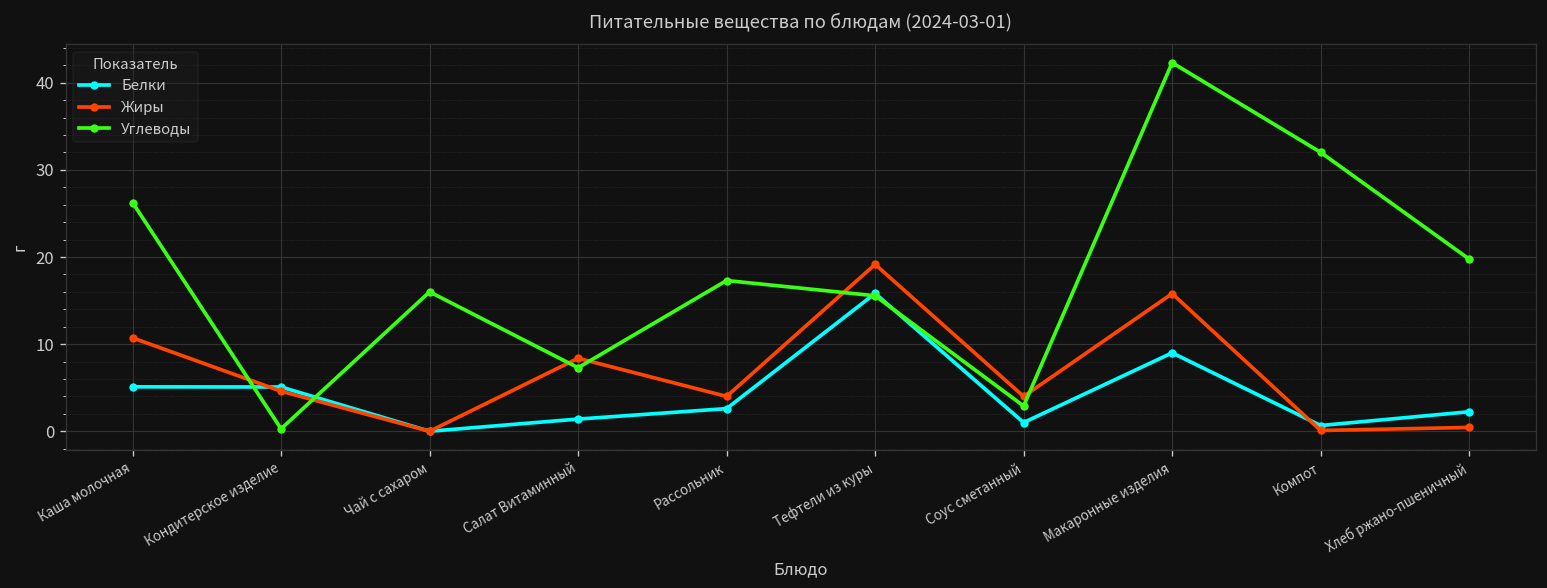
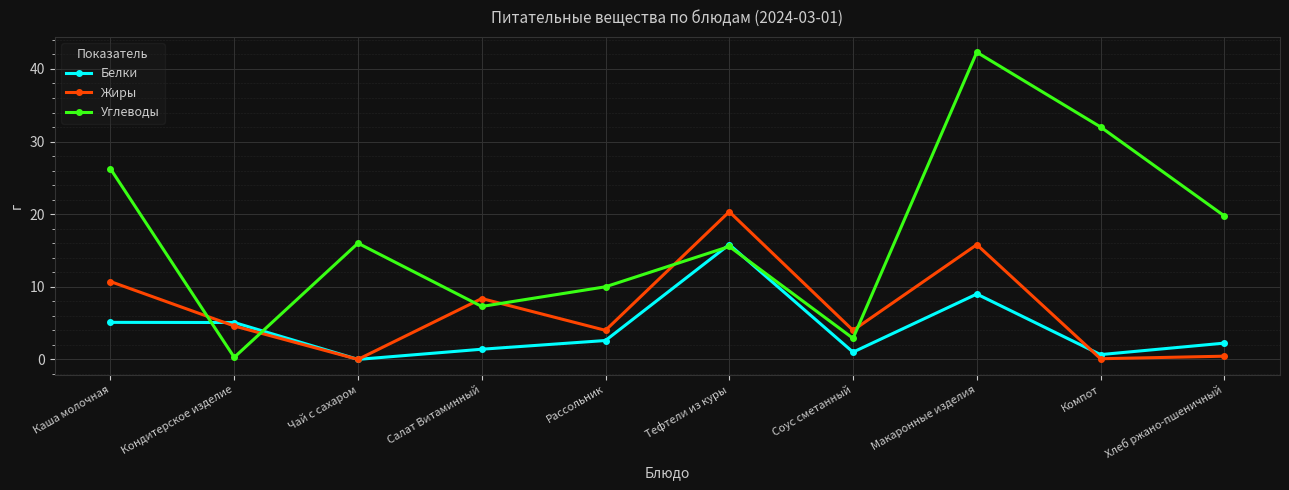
Углеводы, Рассольник: 17 -> 10
Жиры, Тефтели из куры: 19 -> 20
